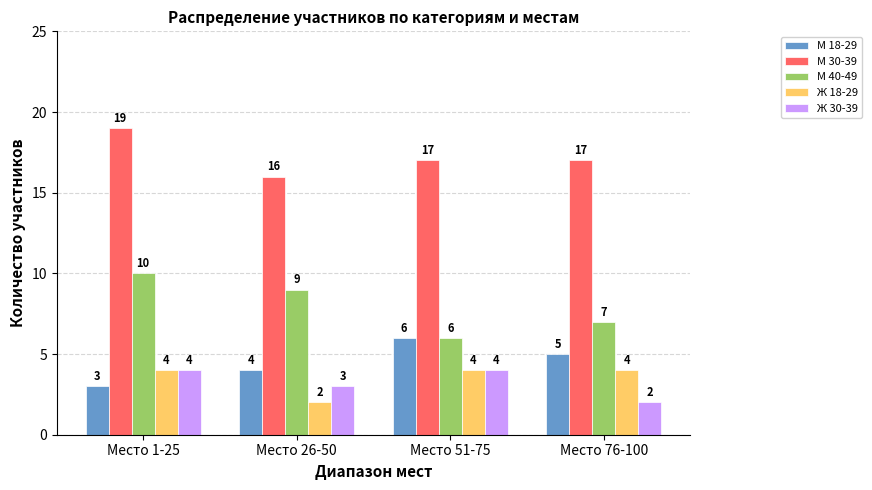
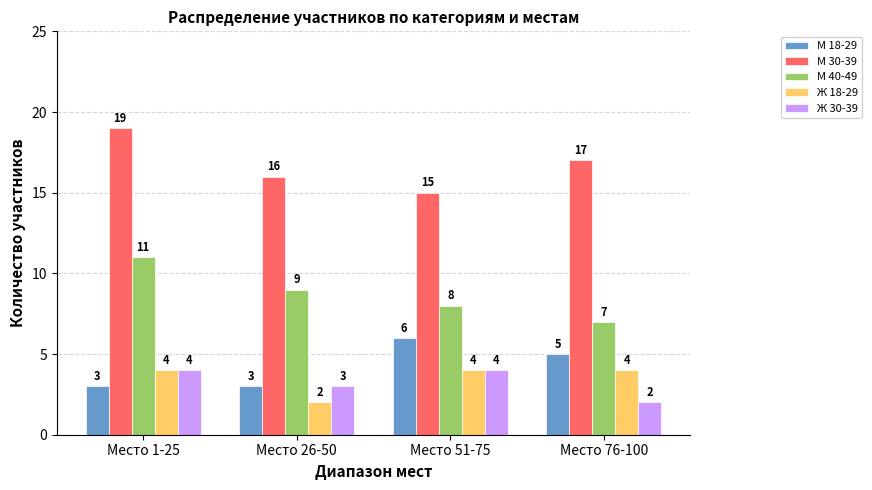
М 40-49, Место 1-25: 10 -> 11
М 18-29, Место 26-50: 4 -> 3
М 30-39, Место 51-75: 17 -> 15
М 40-49, Место 51-75: 6 -> 8
